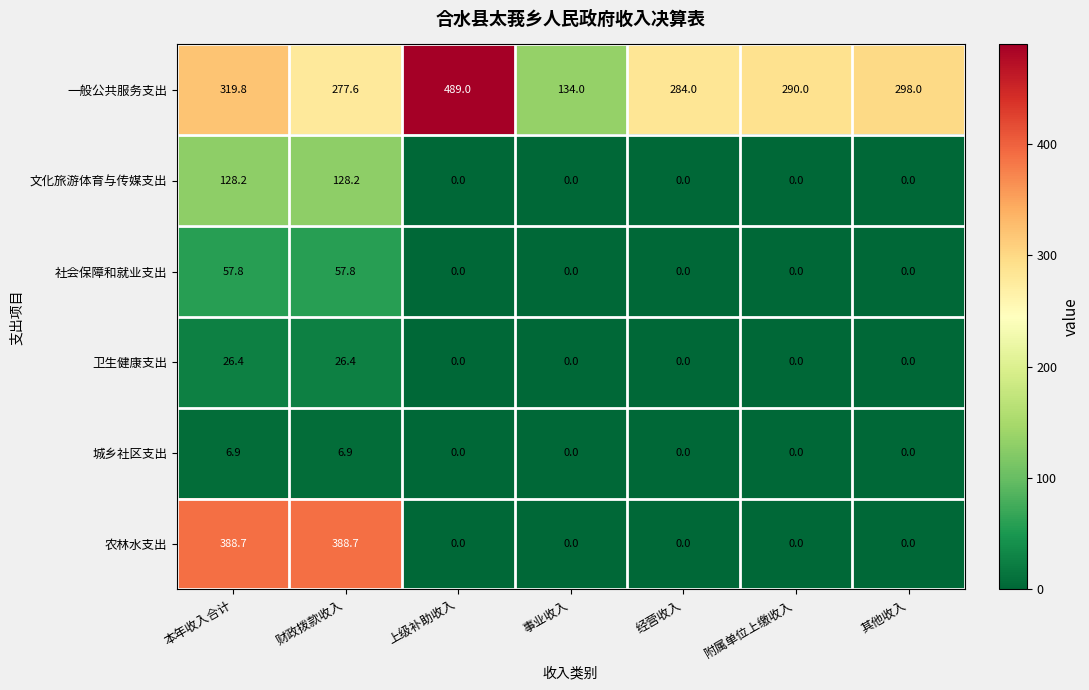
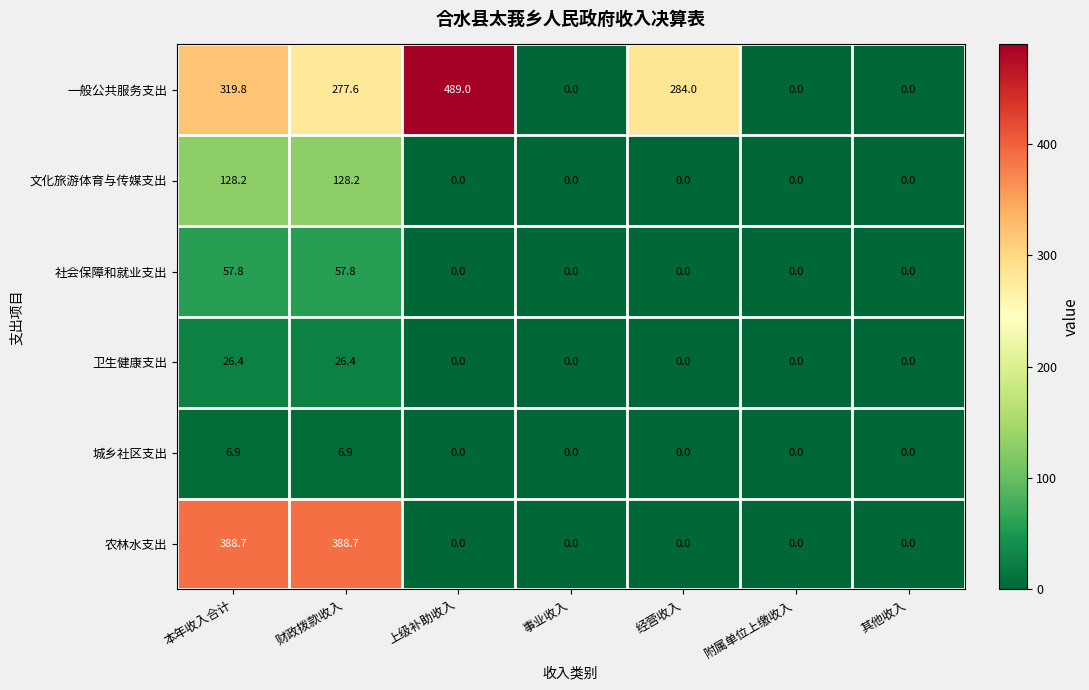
一般公共服务支出, 事业收入: 134.0 -> 0.0
一般公共服务支出, 附属单位上缴收入: 290.0 -> 0.0
一般公共服务支出, 其他收入: 298.0 -> 0.0
